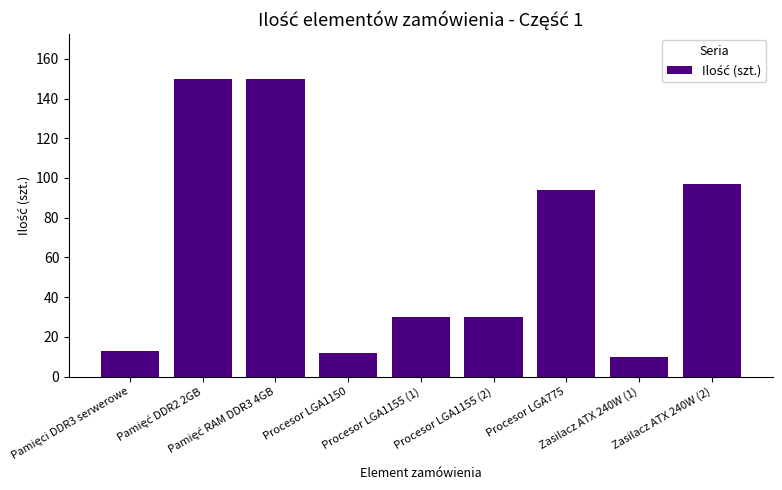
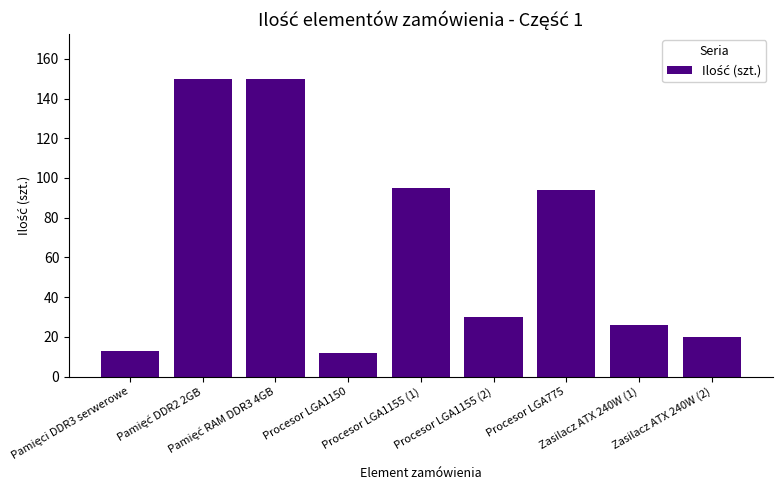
Procesor LGA1155 (1): 30 -> 95
Zasilacz ATX 240W (1): 10 -> 26
Zasilacz ATX 240W (2): 97 -> 20
